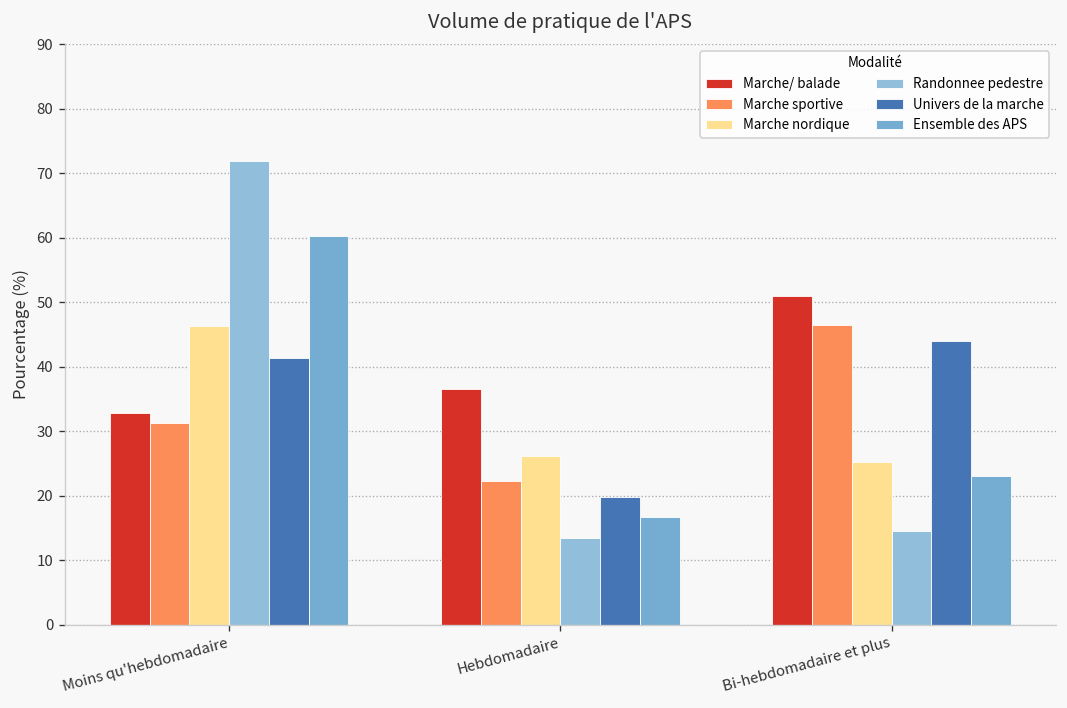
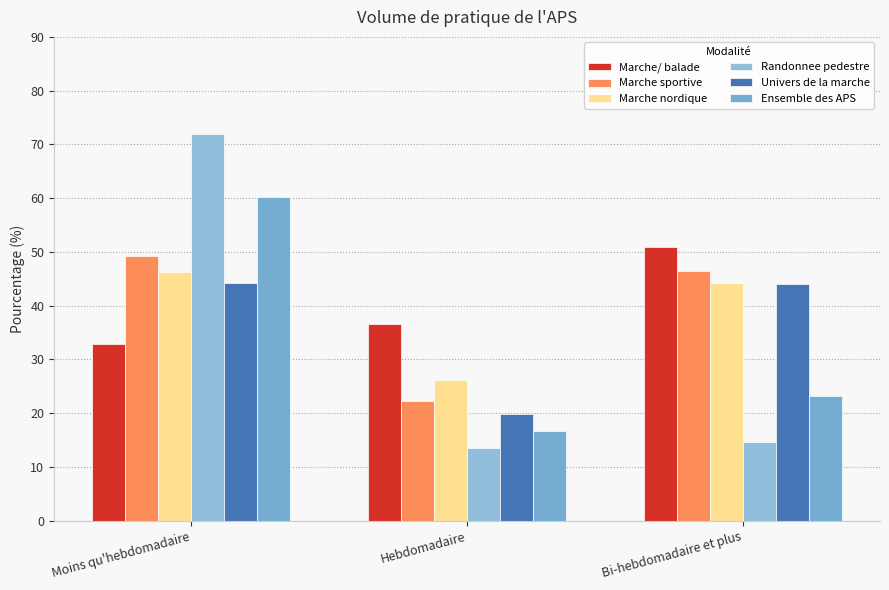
Marche sportive, Moins qu'hebdomadaire: 31 -> 49
Univers de la marche, Moins qu'hebdomadaire: 41 -> 44
Marche nordique, Bi-hebdomadaire et plus: 25 -> 44
